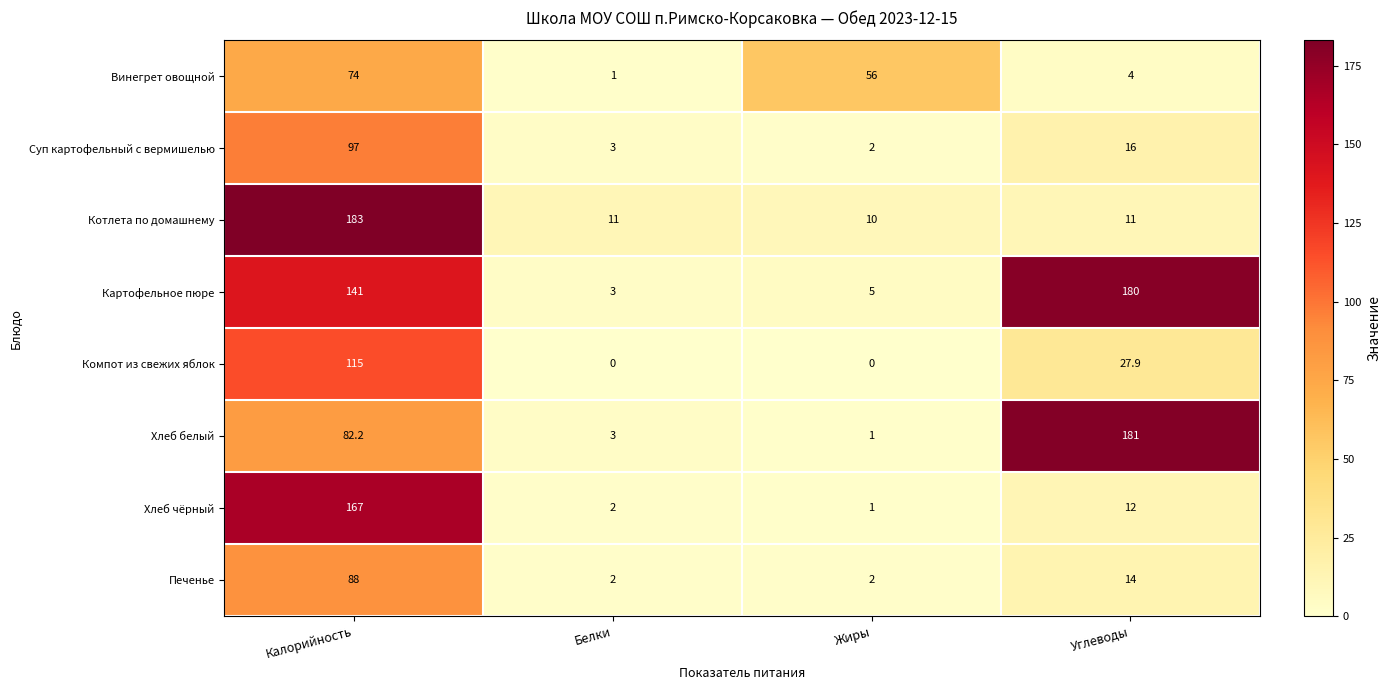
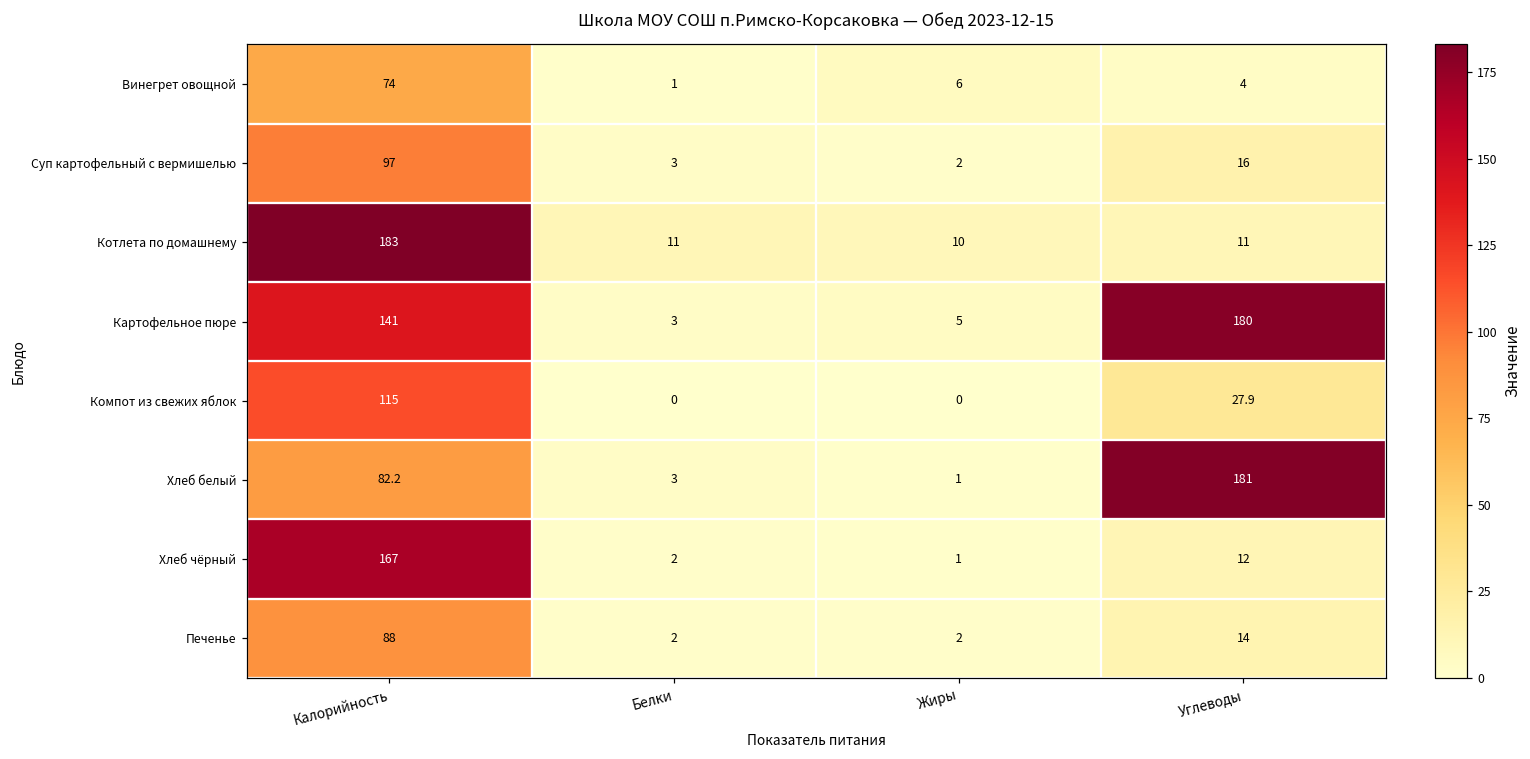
Винегрет овощной, Жиры: 56 -> 6
